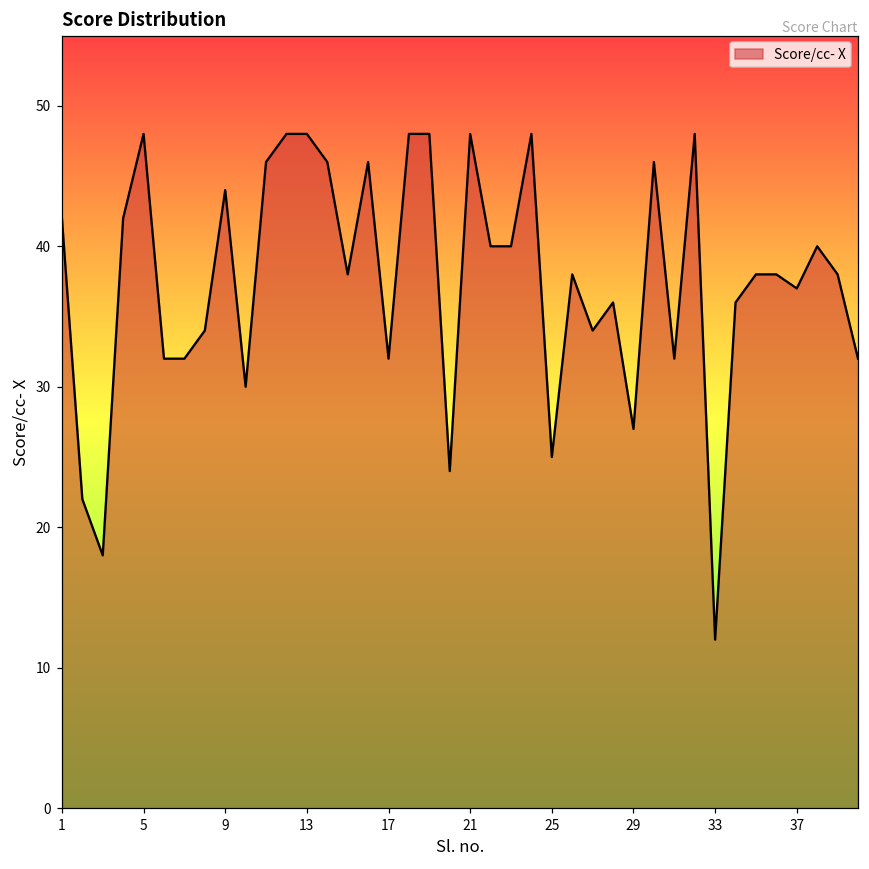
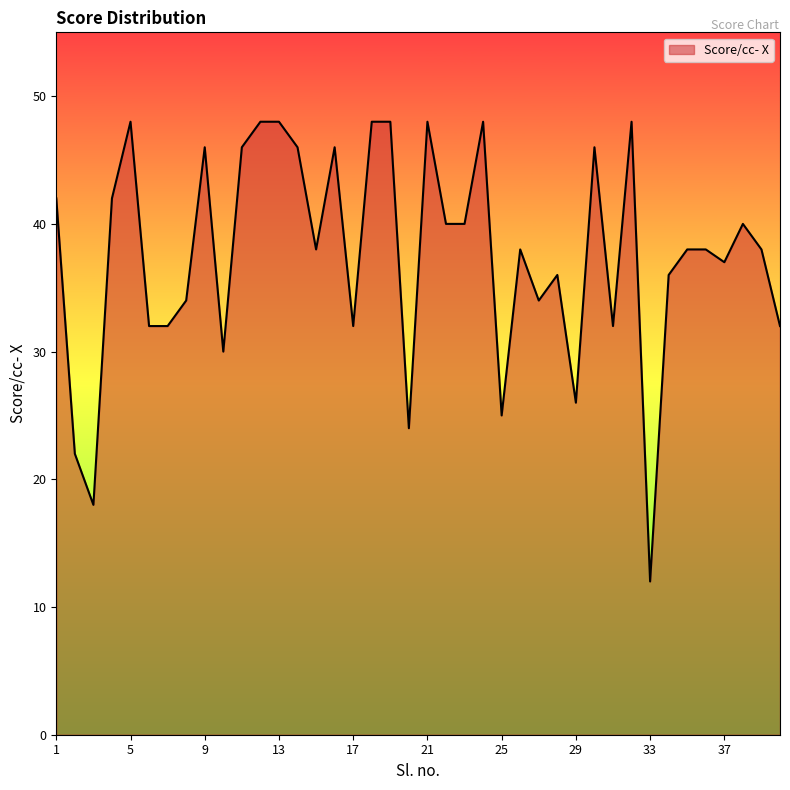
9: 44 -> 46
29: 27 -> 26
